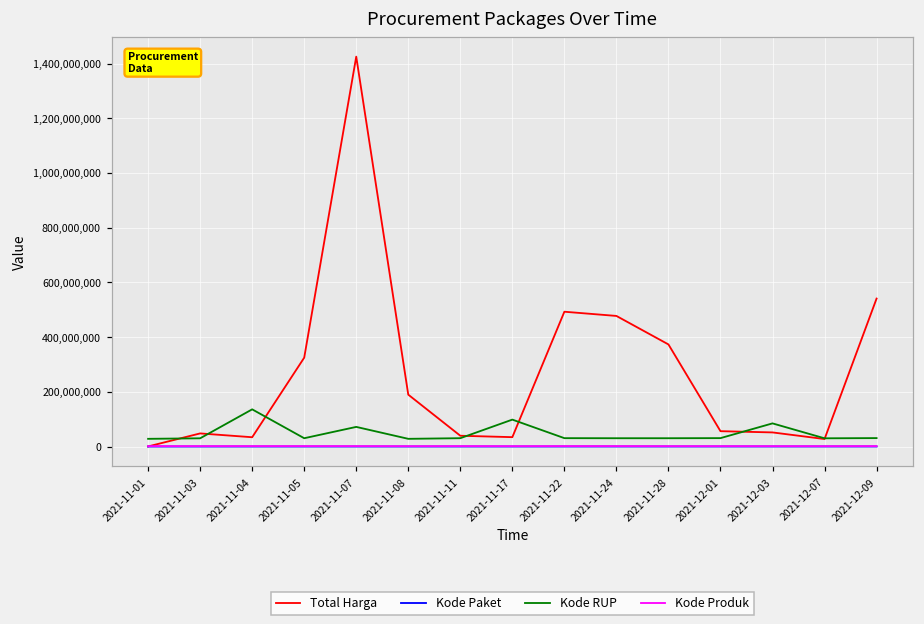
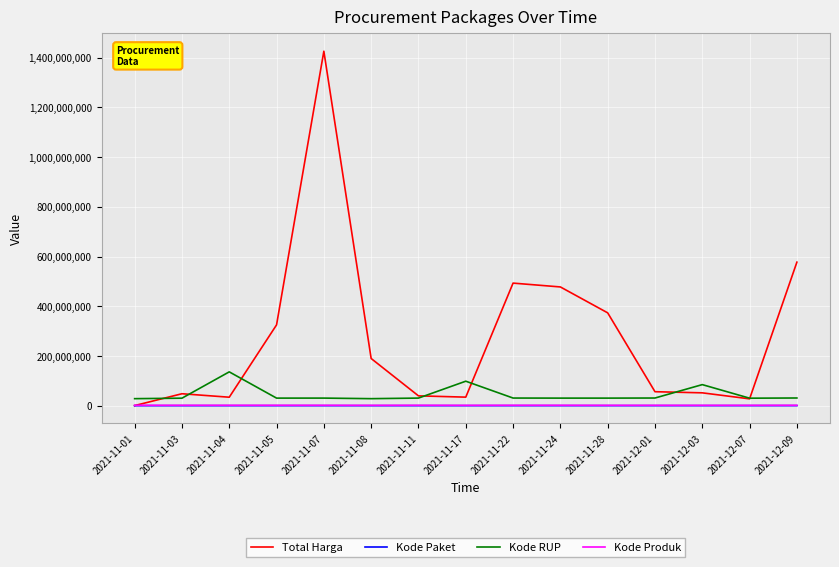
Kode RUP, 2021-11-07: 70,000,000 -> 30,000,000
Total Harga, 2021-12-09: 540,000,000 -> 580,000,000
